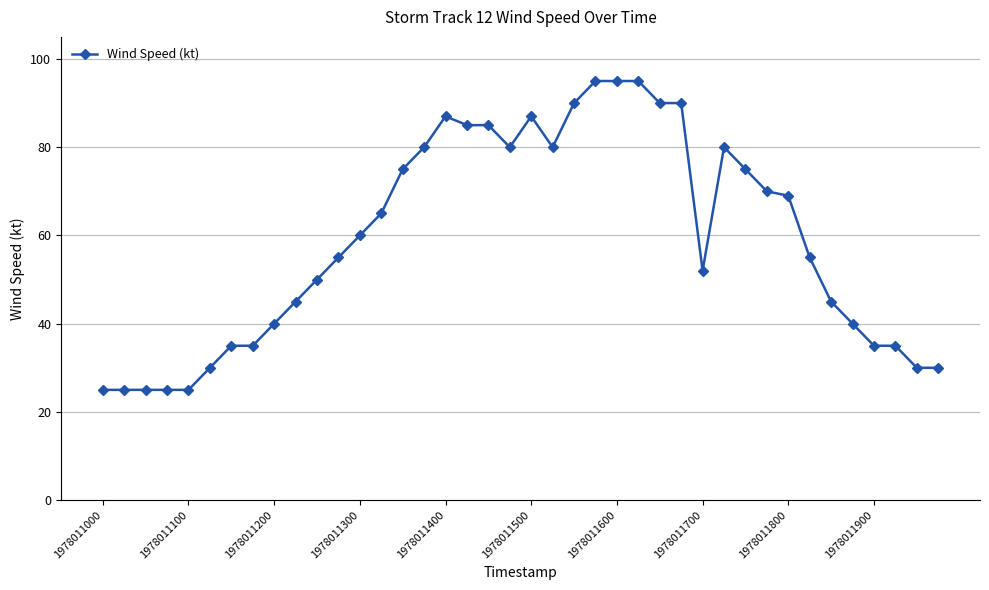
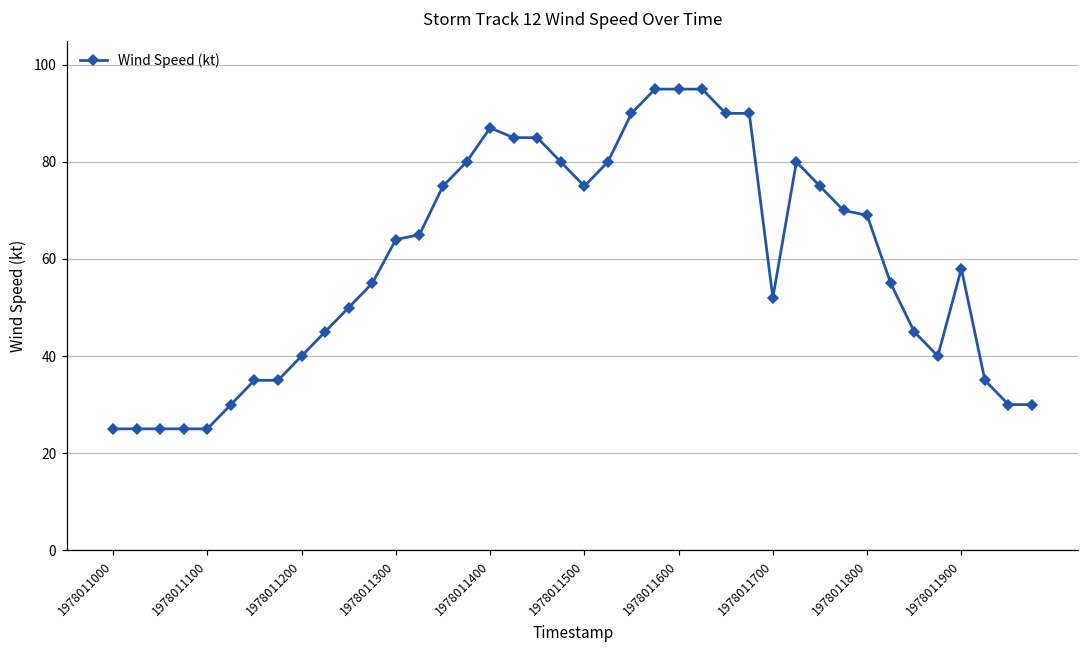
1978011300: 60 -> 64
1978011500: 87 -> 75
1978011900: 35 -> 58
